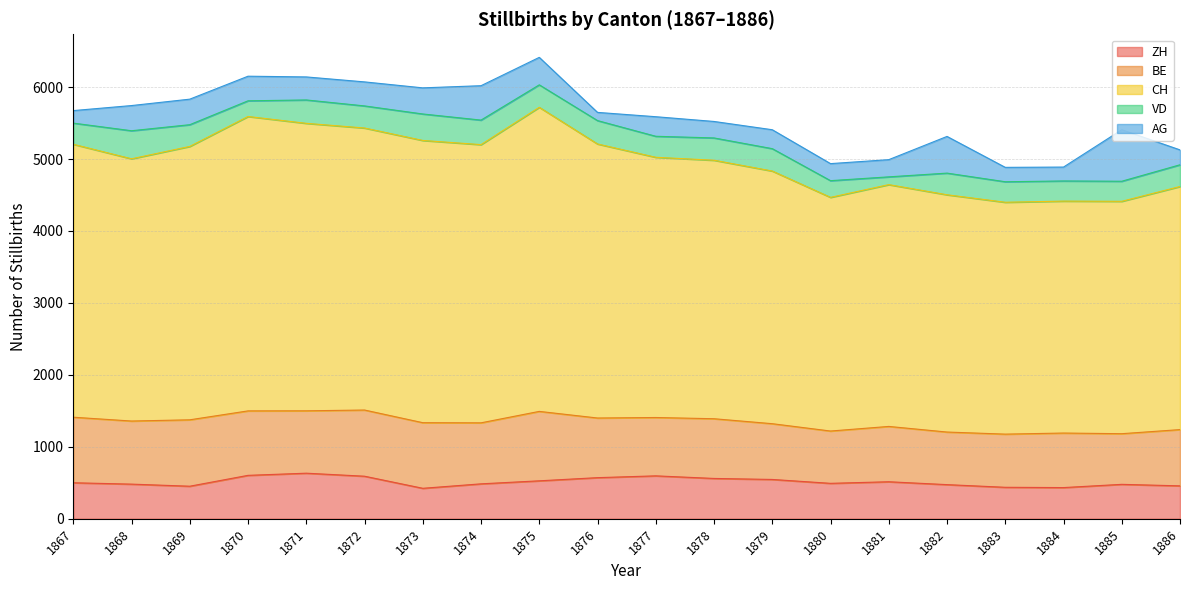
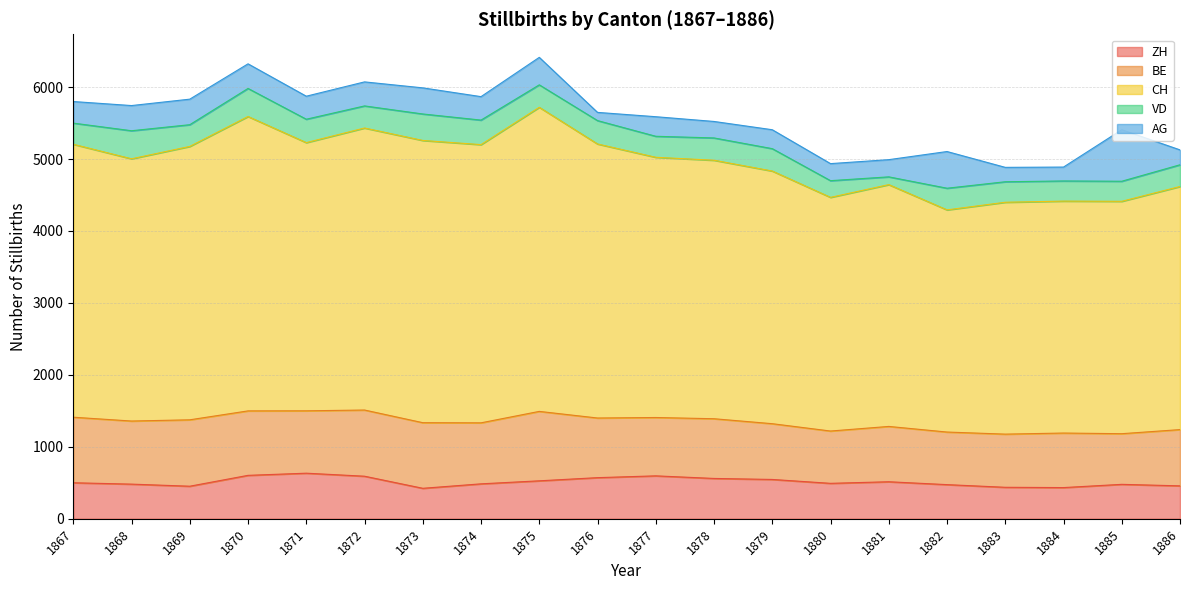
AG, 1867: 200 -> 300
VD, 1870: 200 -> 400
CH, 1871: 4000 -> 3700
AG, 1874: 500 -> 300
CH, 1882: 3300 -> 3100
